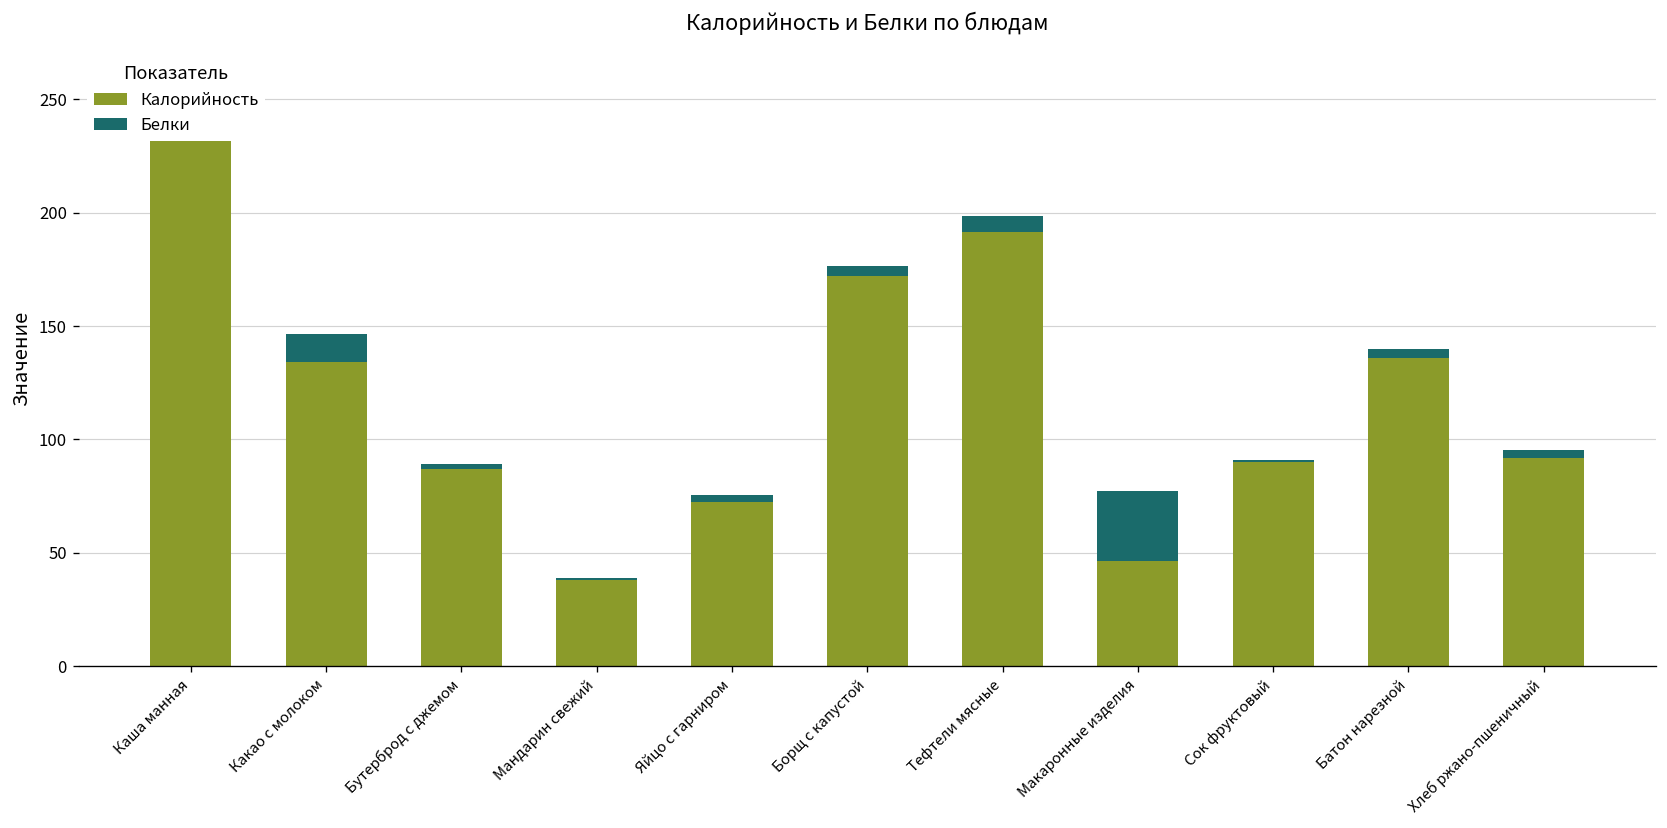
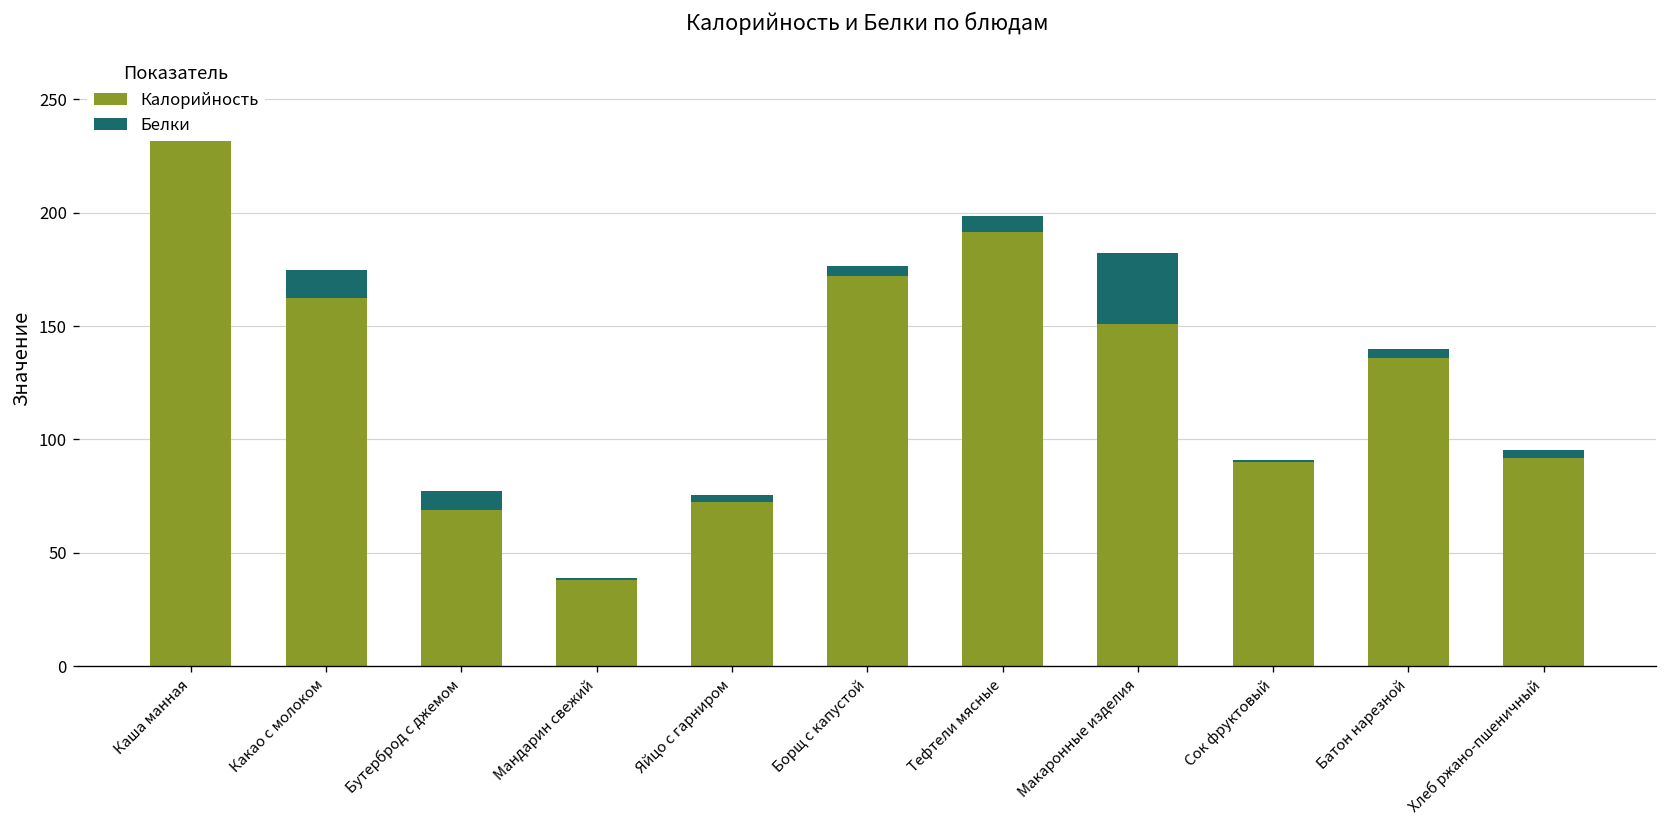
Калорийность, Какао с молоком: 134 -> 162
Калорийность, Бутерброд с джемом: 87 -> 69
Белки, Бутерброд с джемом: 2 -> 8
Калорийность, Макаронные изделия: 46 -> 151
